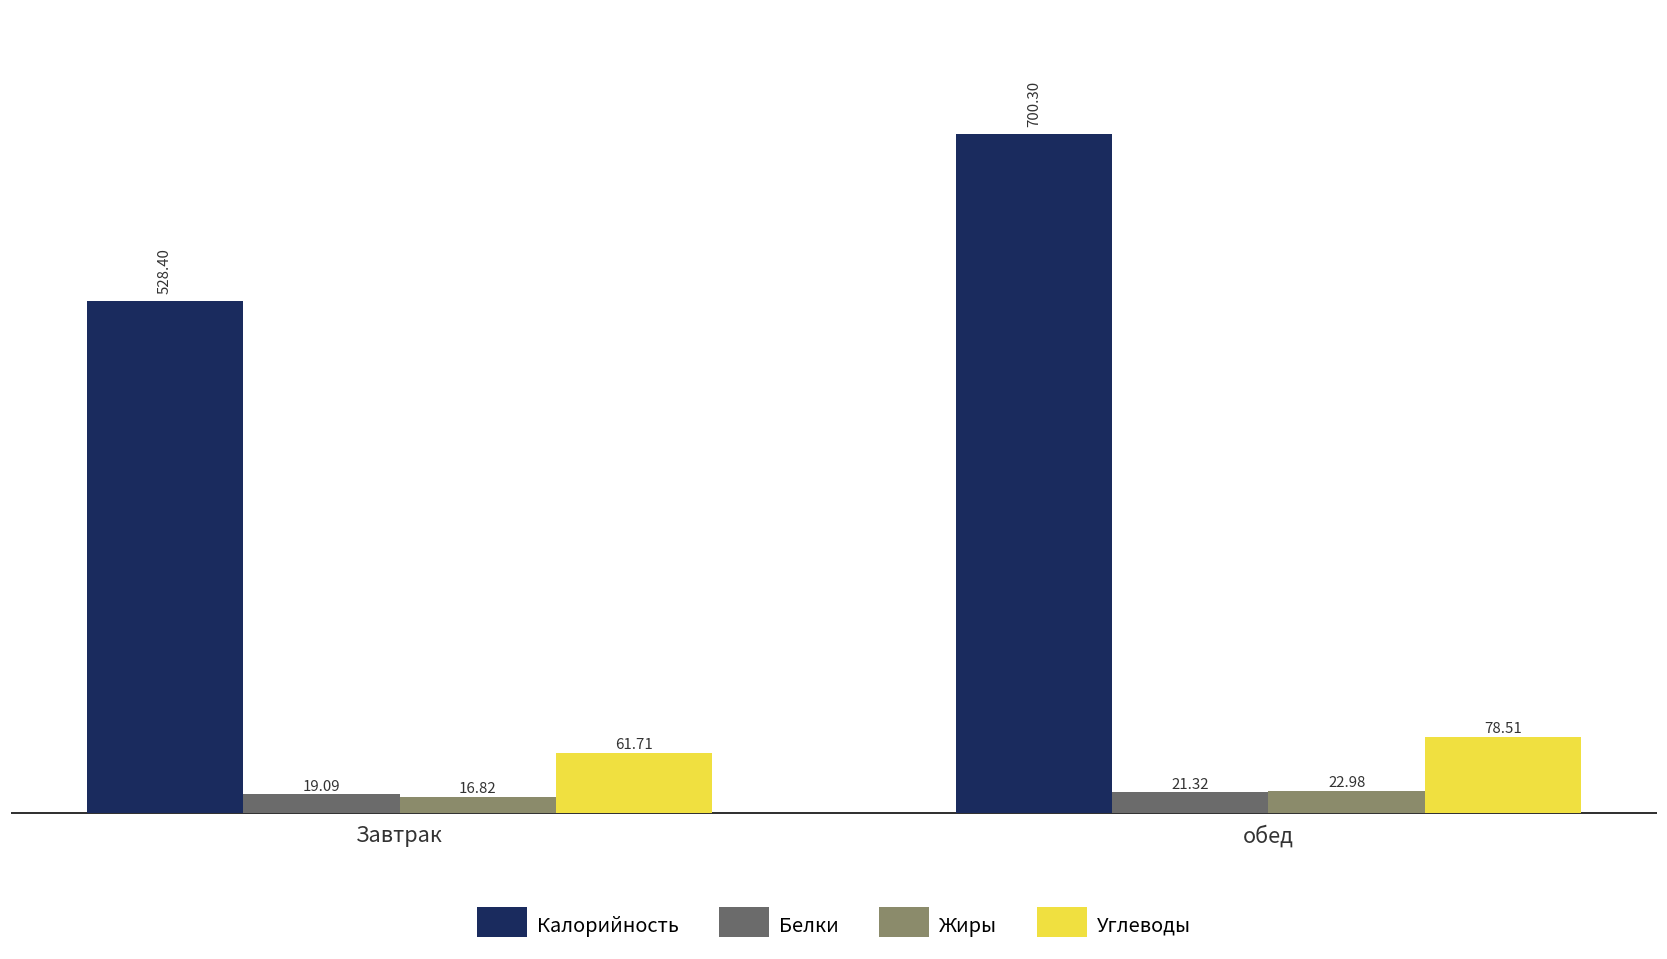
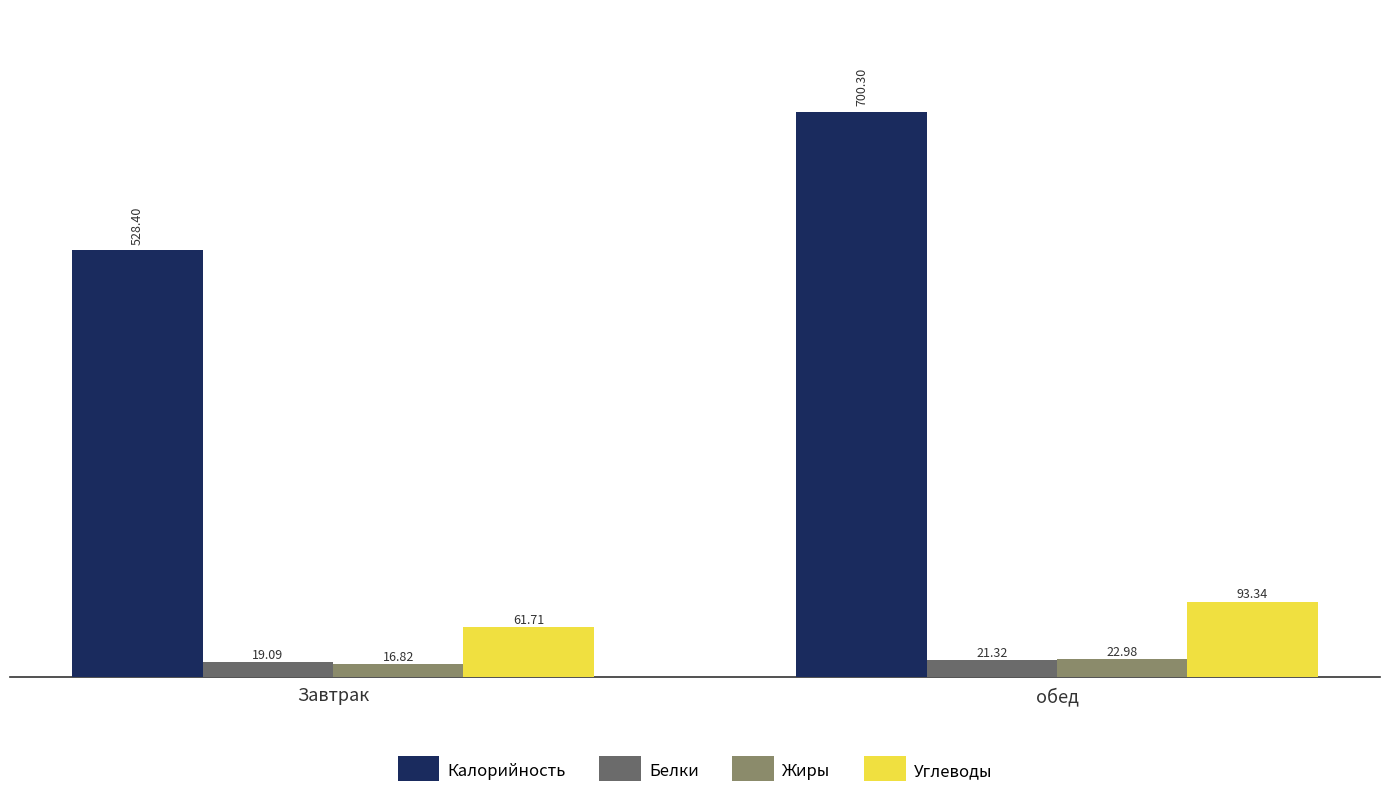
Углеводы, обед: 78.51 -> 93.34
